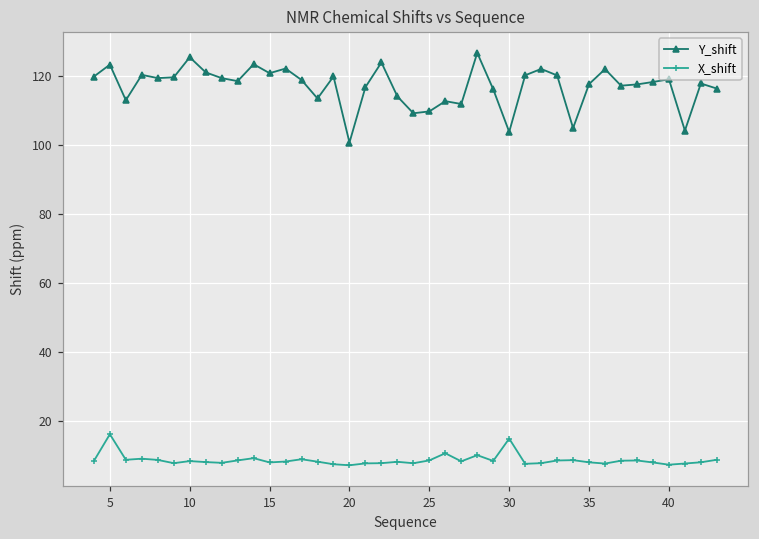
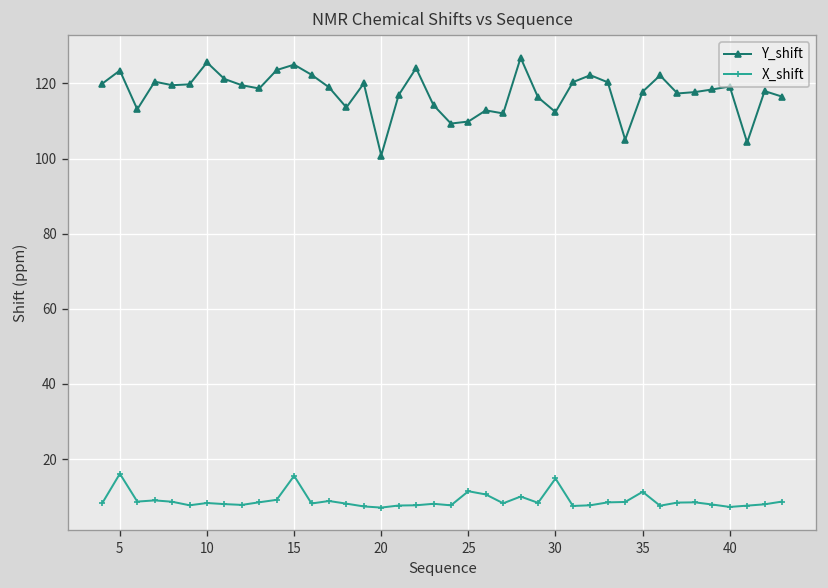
Y_shift, 15: 121 -> 125
X_shift, 15: 8 -> 16
X_shift, 25: 8 -> 11
Y_shift, 30: 104 -> 112
X_shift, 35: 8 -> 11
